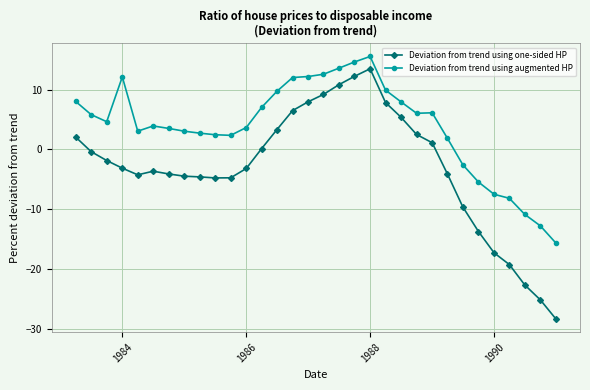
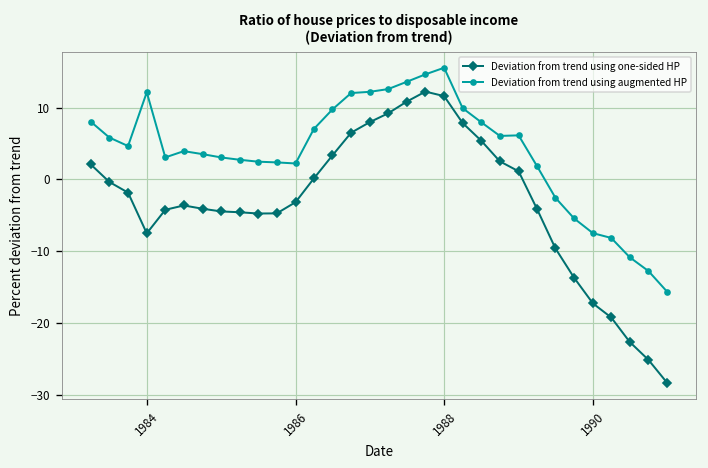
Deviation from trend using one-sided HP, 1984: -3 -> -8
Deviation from trend using augmented HP, 1986: 4 -> 2
Deviation from trend using one-sided HP, 1988: 13 -> 12
